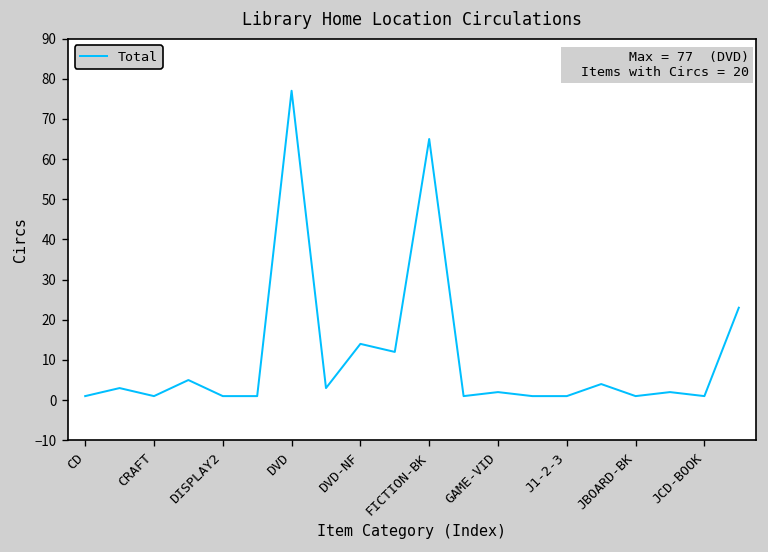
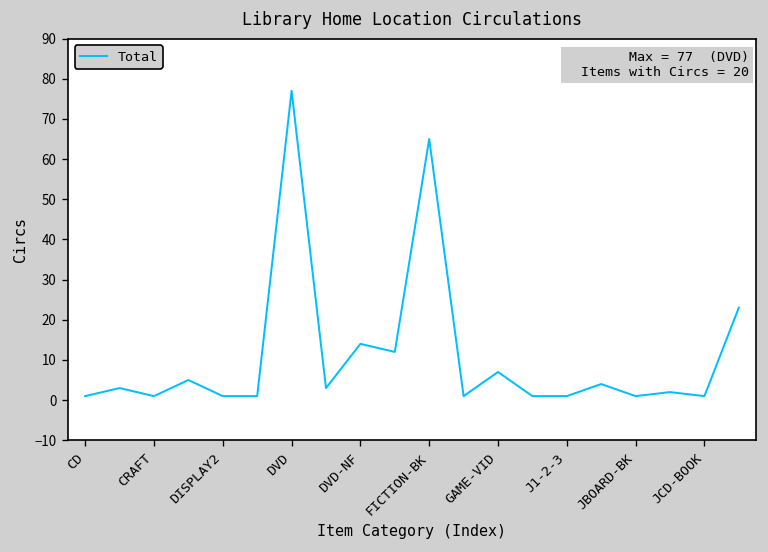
GAME-VID: 2 -> 7
